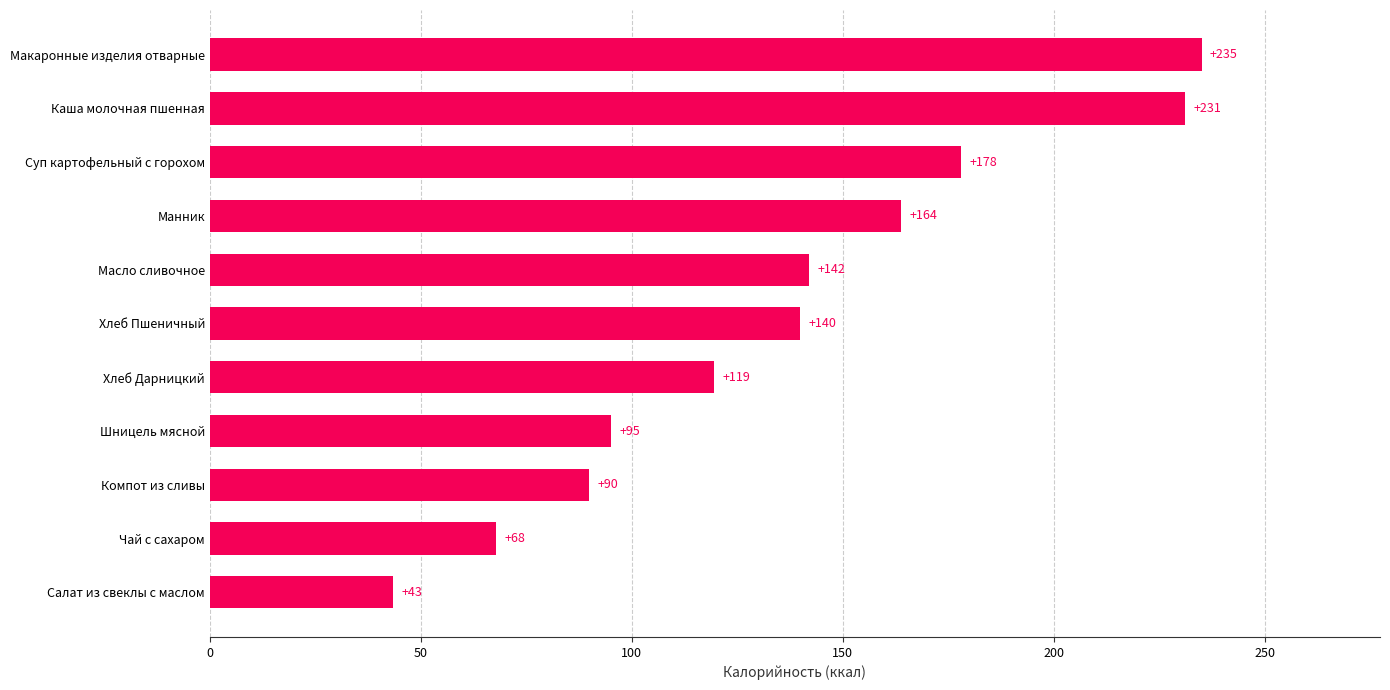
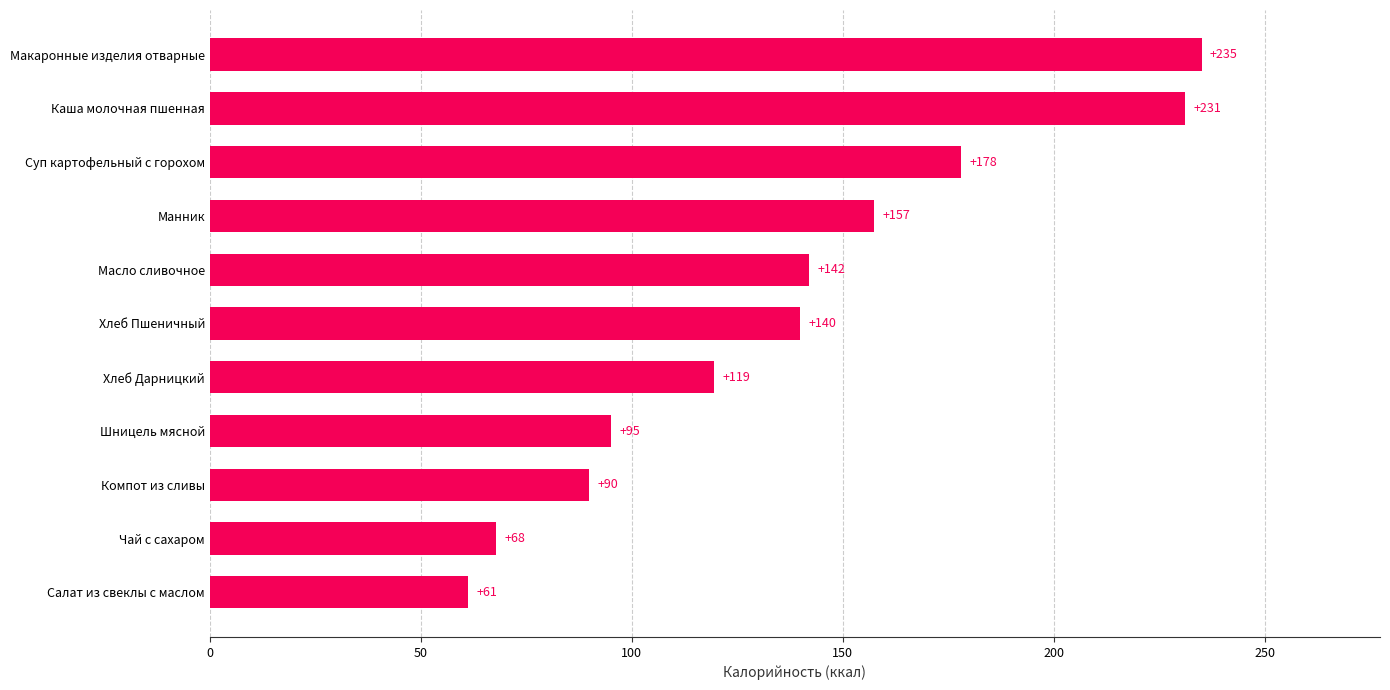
Манник: +164 -> +157
Салат из свеклы с маслом: +43 -> +61
